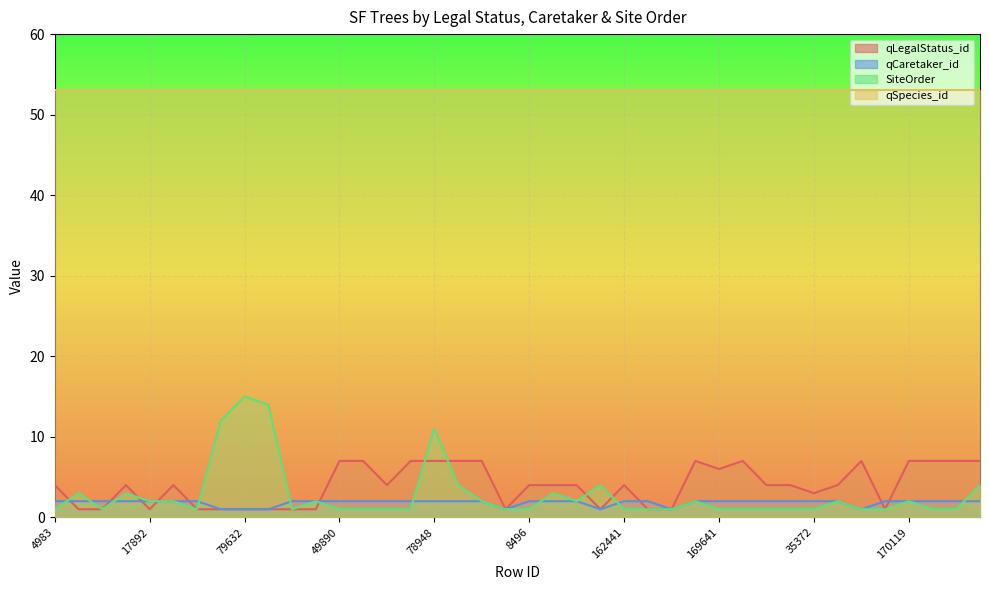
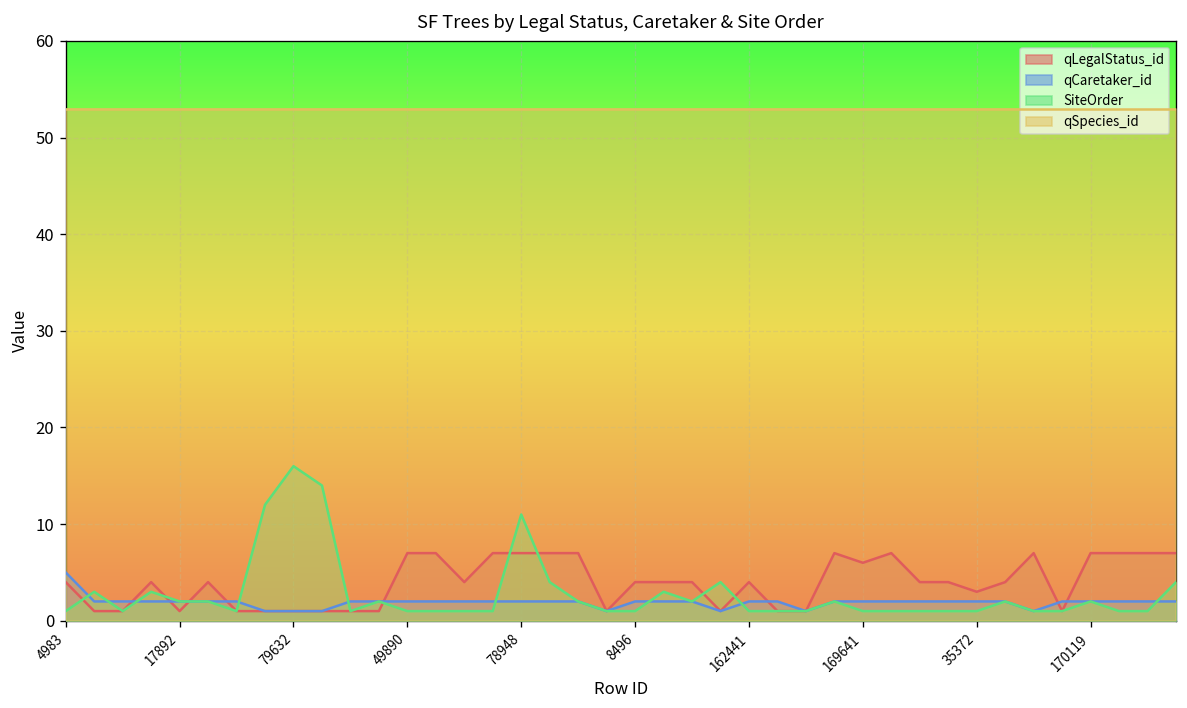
qCaretaker_id, 4983: 2 -> 5
SiteOrder, 79632: 15 -> 16
